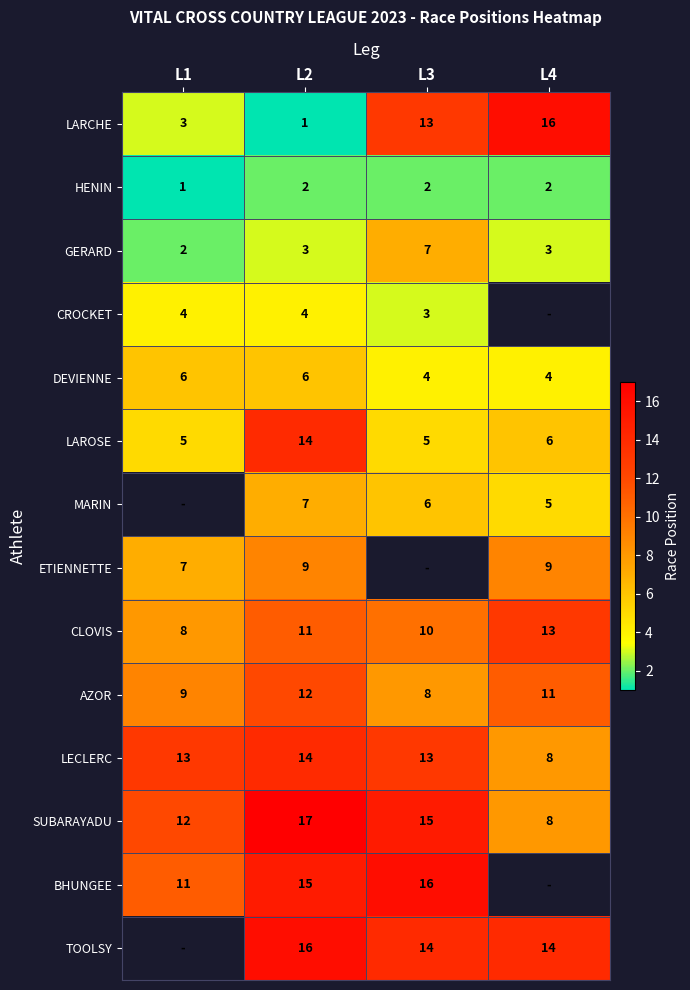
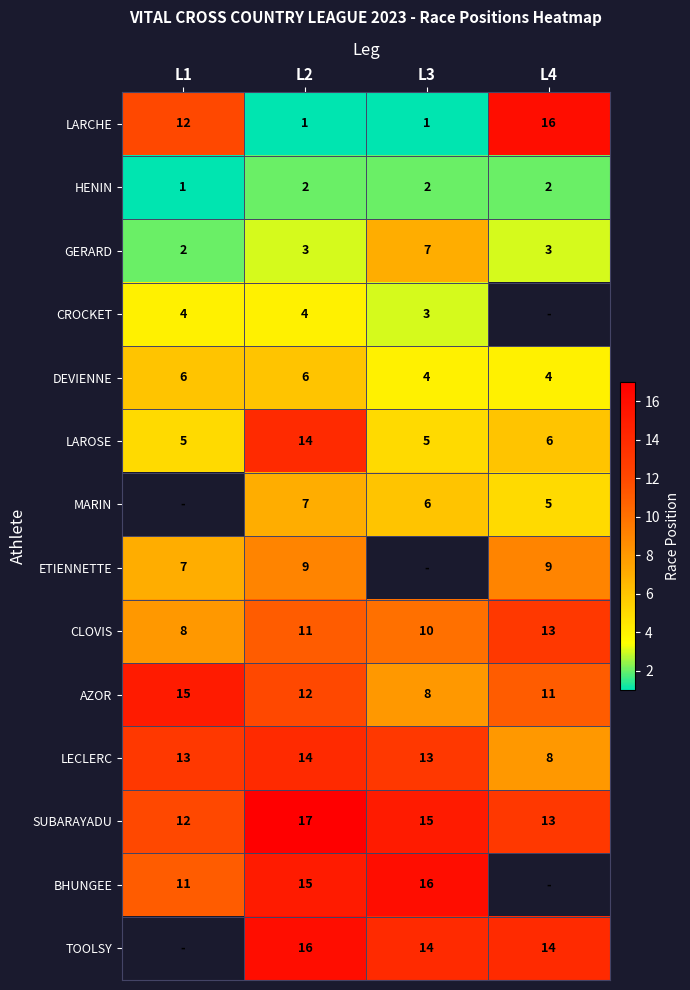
LARCHE, L1: 3 -> 12
LARCHE, L3: 13 -> 1
AZOR, L1: 9 -> 15
SUBARAYADU, L4: 8 -> 13
